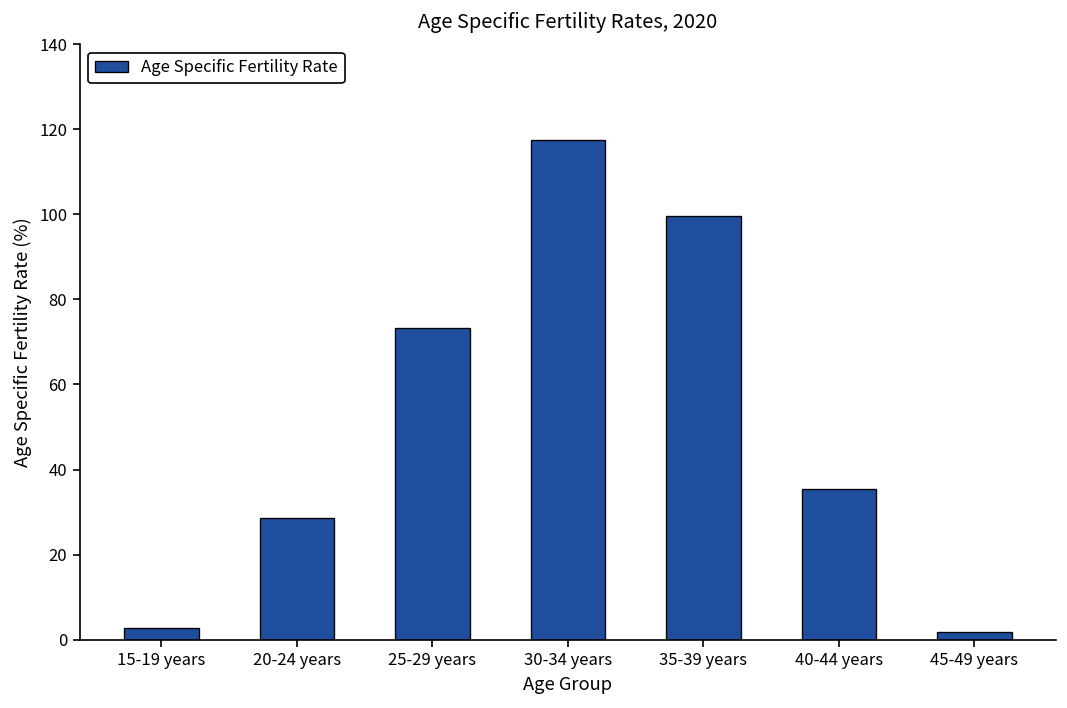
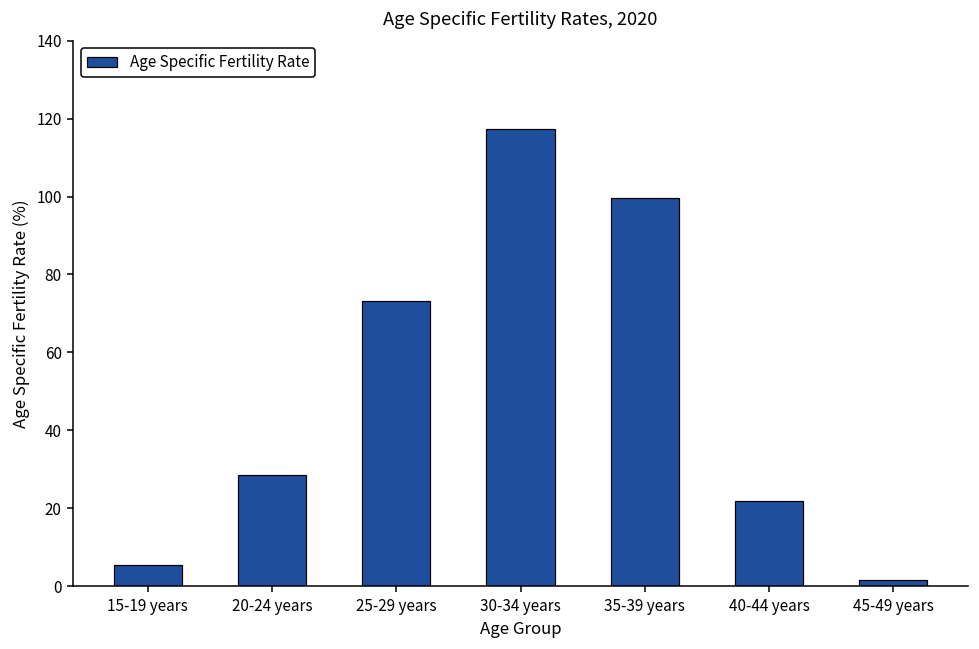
15-19 years: 3 -> 5
40-44 years: 35 -> 22
